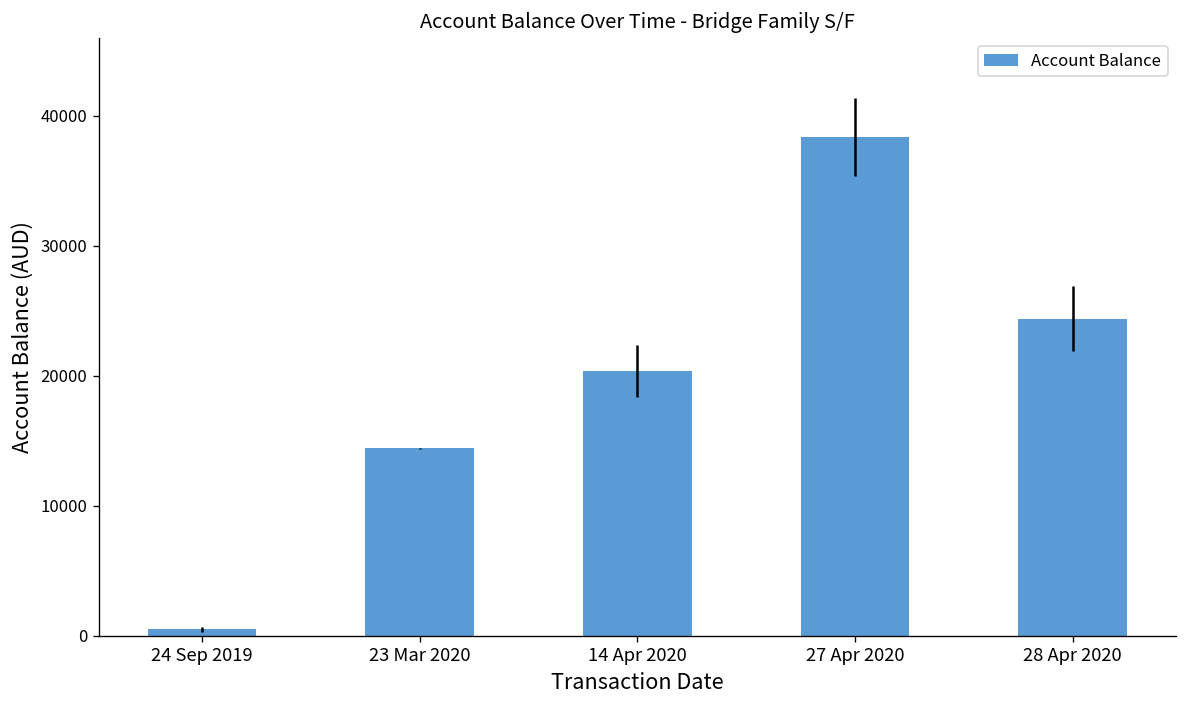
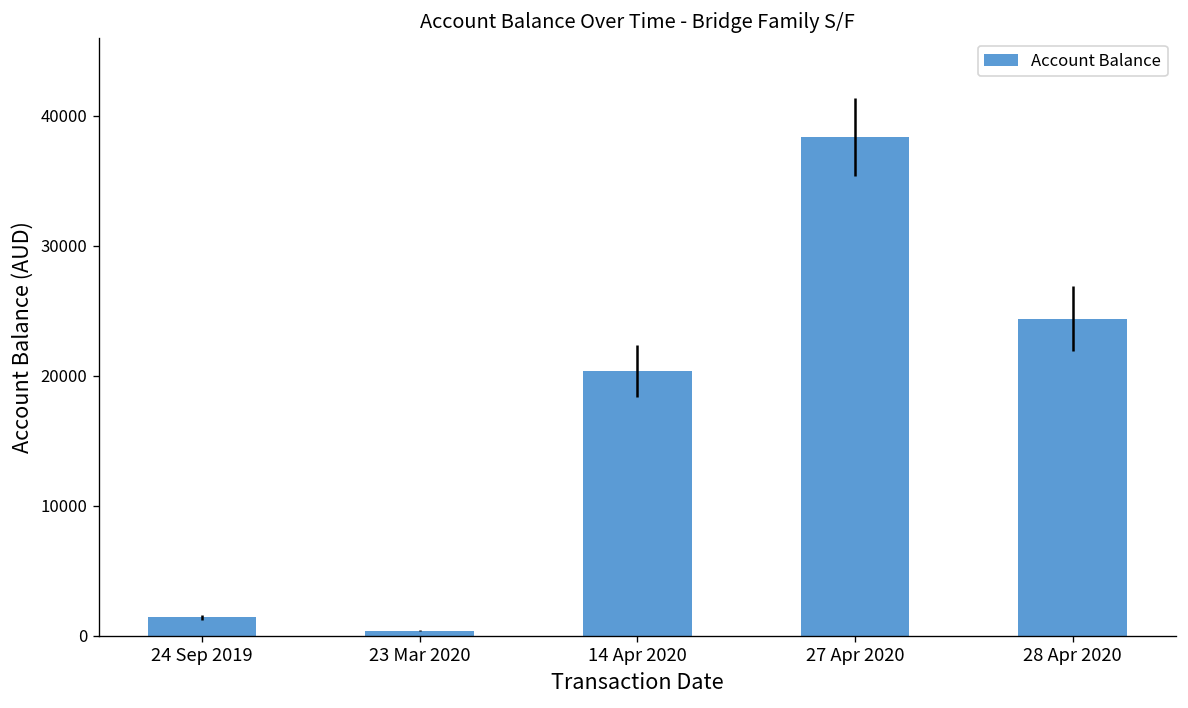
24 Sep 2019: 500 -> 1400
23 Mar 2020: 14400 -> 400
